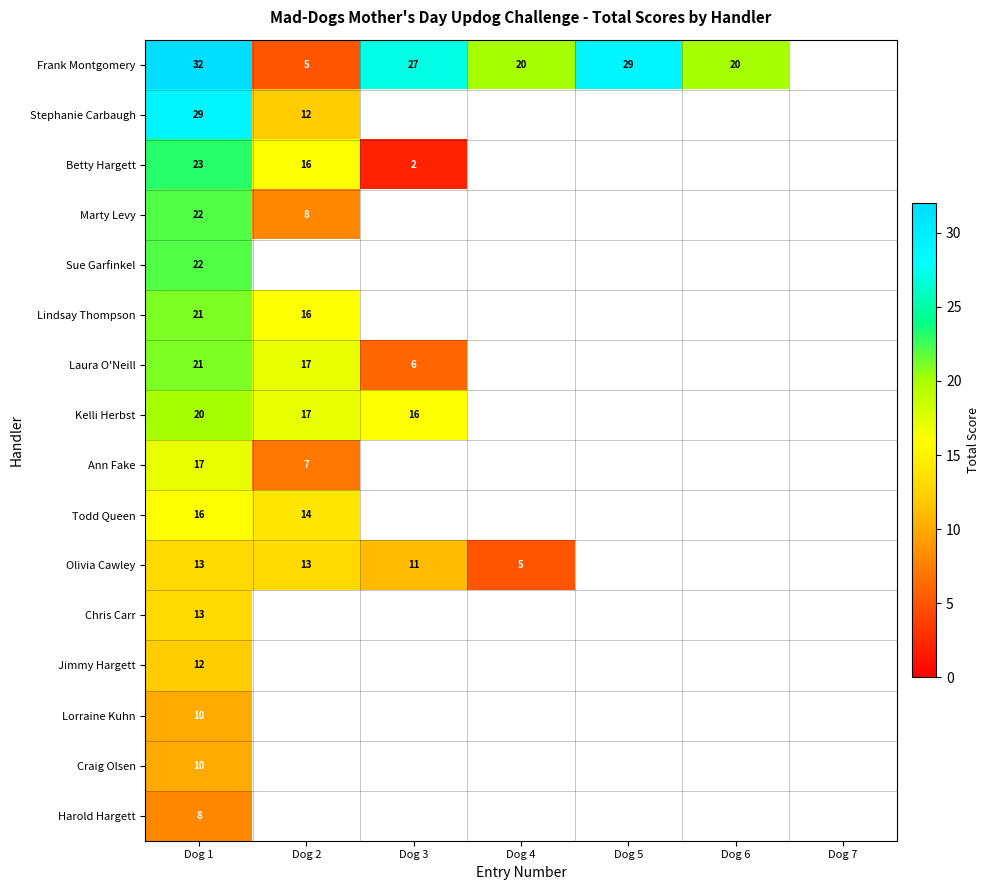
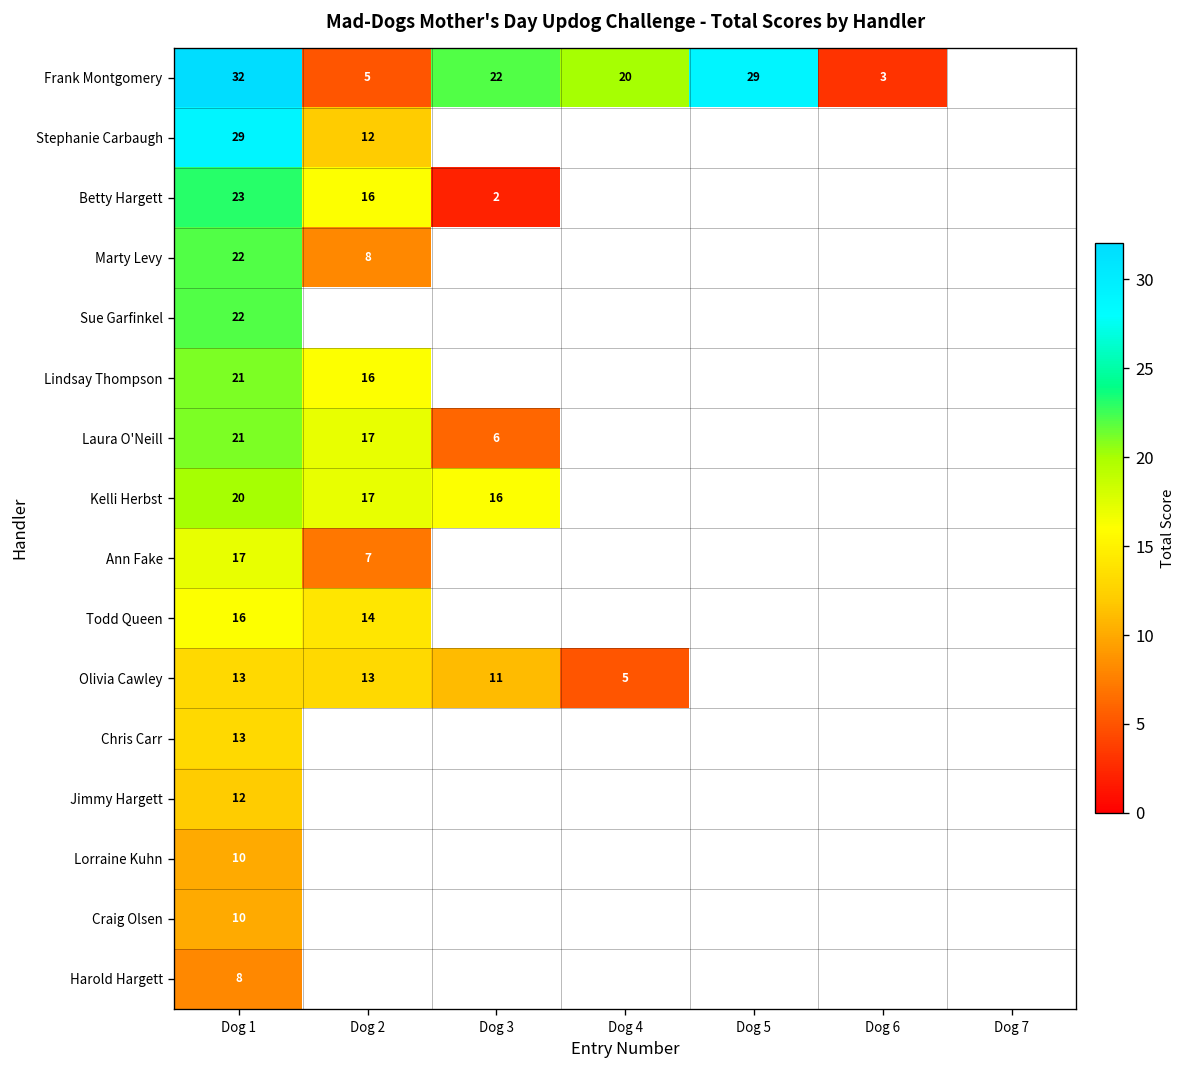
Frank Montgomery, Dog 3: 27 -> 22
Frank Montgomery, Dog 6: 20 -> 3
